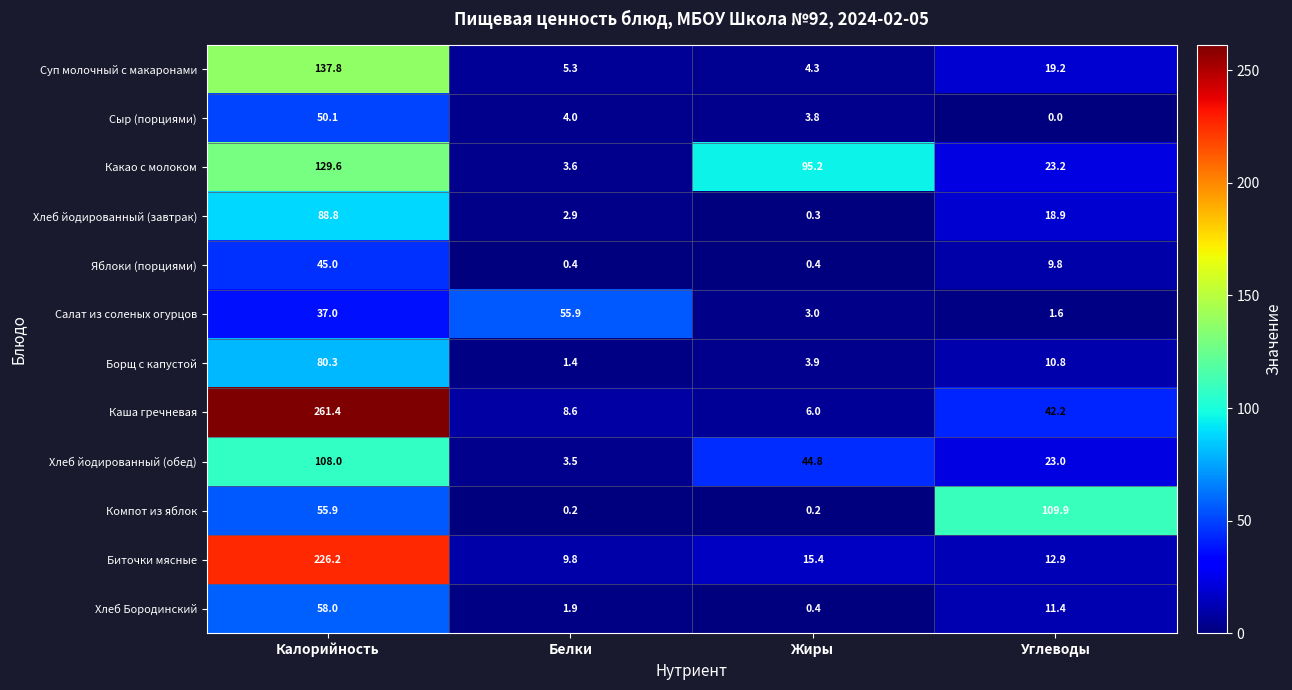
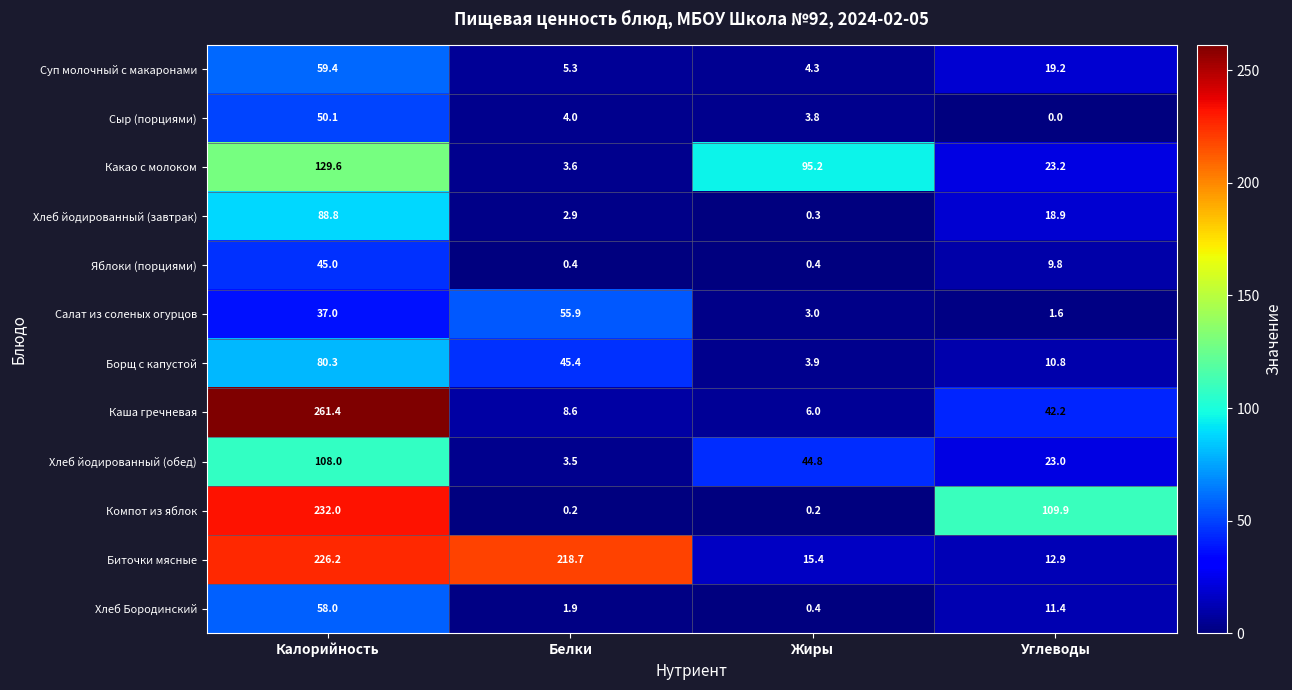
Суп молочный с макаронами, Калорийность: 137.8 -> 59.4
Борщ с капустой, Белки: 1.4 -> 45.4
Компот из яблок, Калорийность: 55.9 -> 232.0
Биточки мясные, Белки: 9.8 -> 218.7
